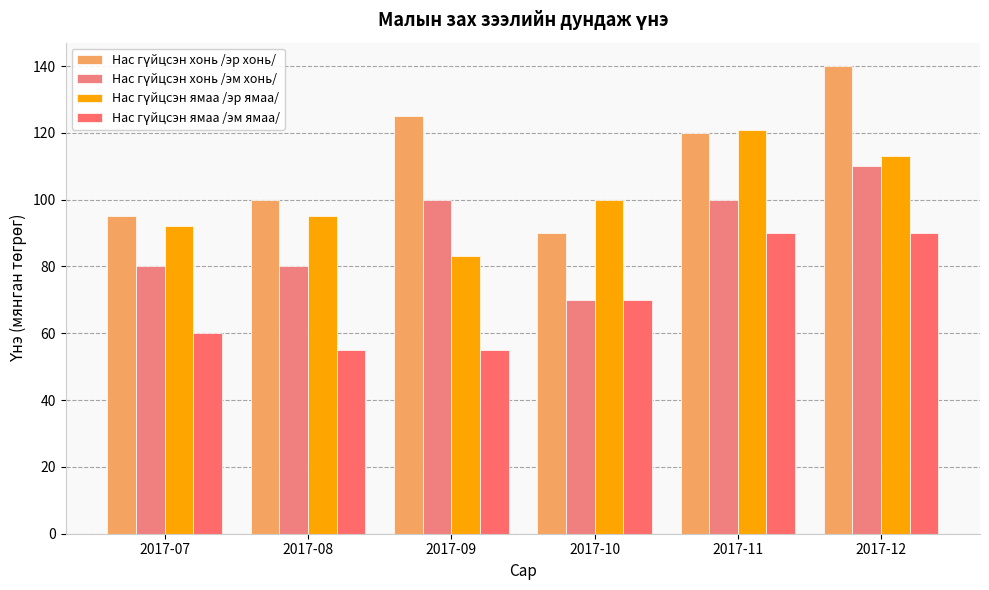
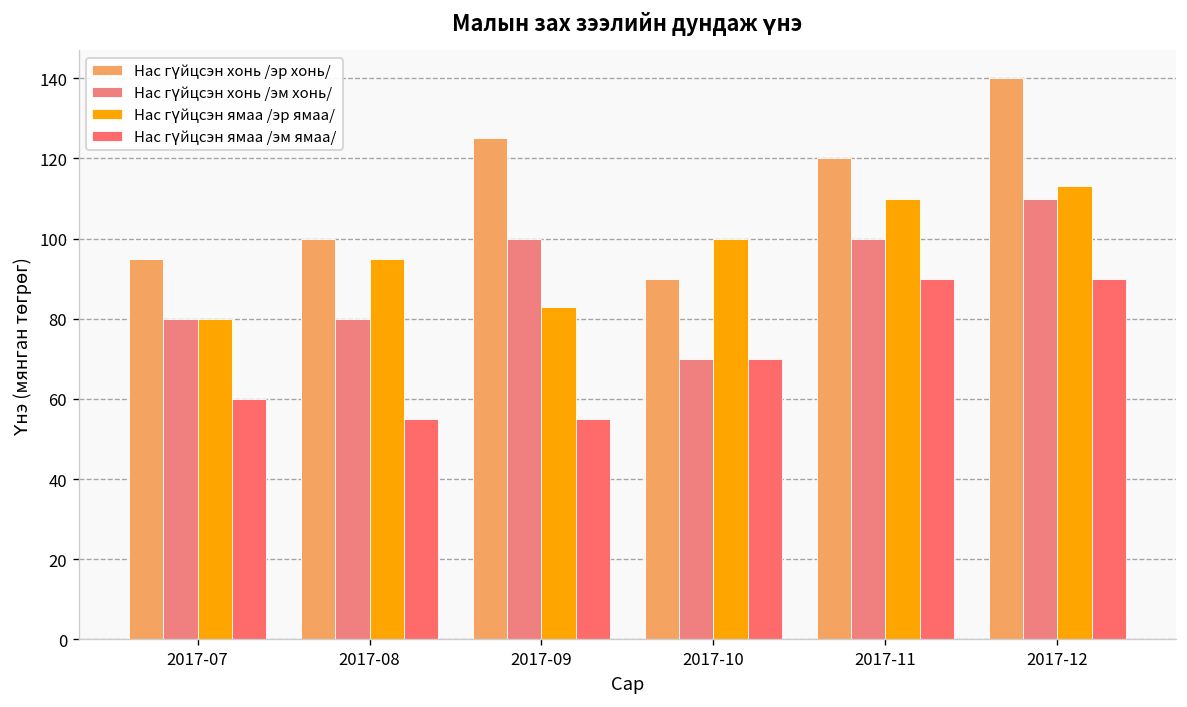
Нас гүйцсэн ямаа /эр ямаа/, 2017-07: 92 -> 80
Нас гүйцсэн ямаа /эр ямаа/, 2017-11: 121 -> 110
